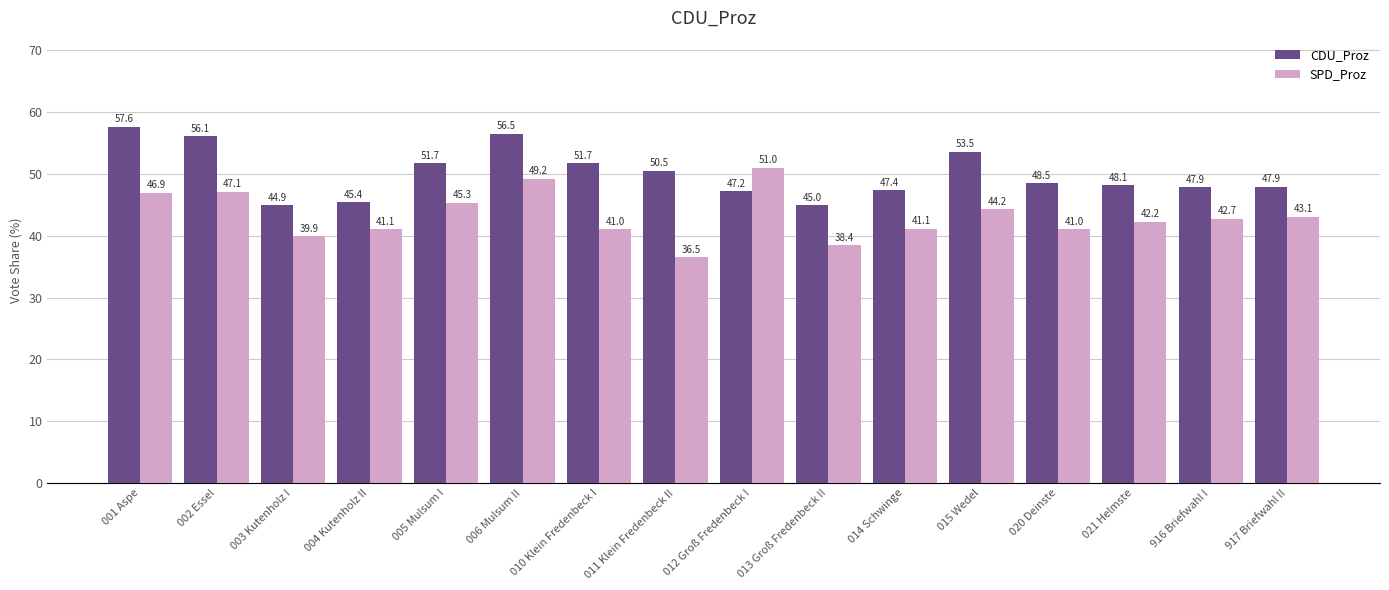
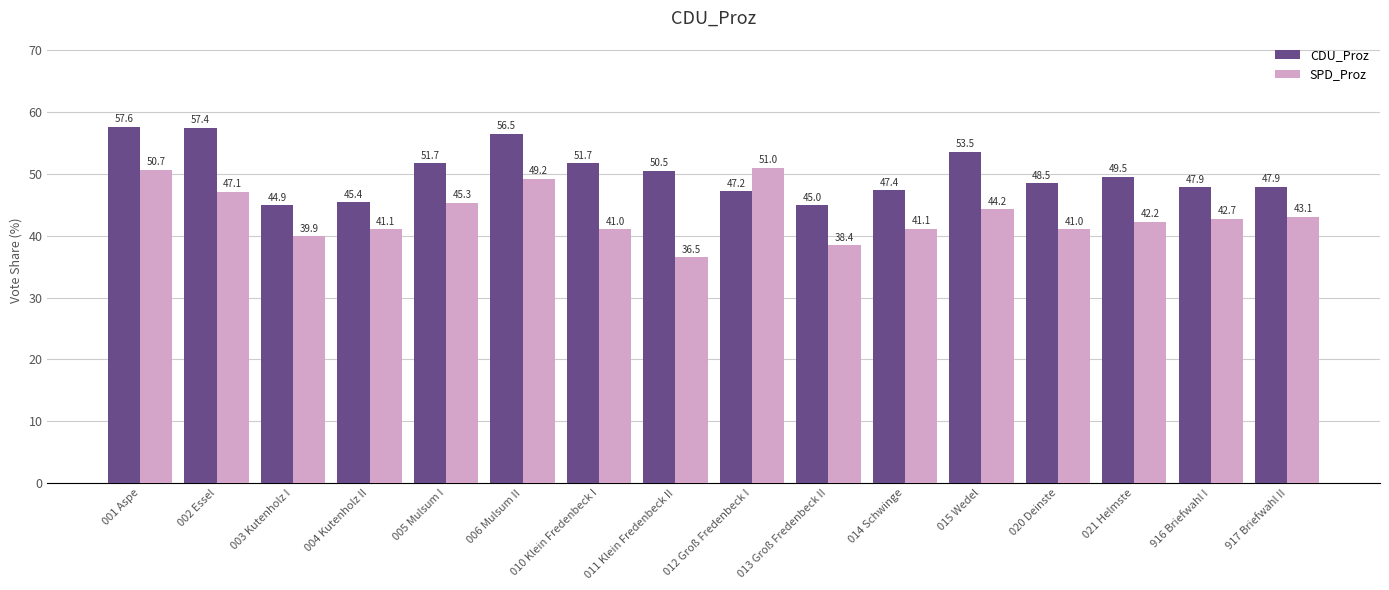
SPD_Proz, 001 Aspe: 46.9 -> 50.7
CDU_Proz, 002 Essel: 56.1 -> 57.4
CDU_Proz, 021 Helmste: 48.1 -> 49.5
